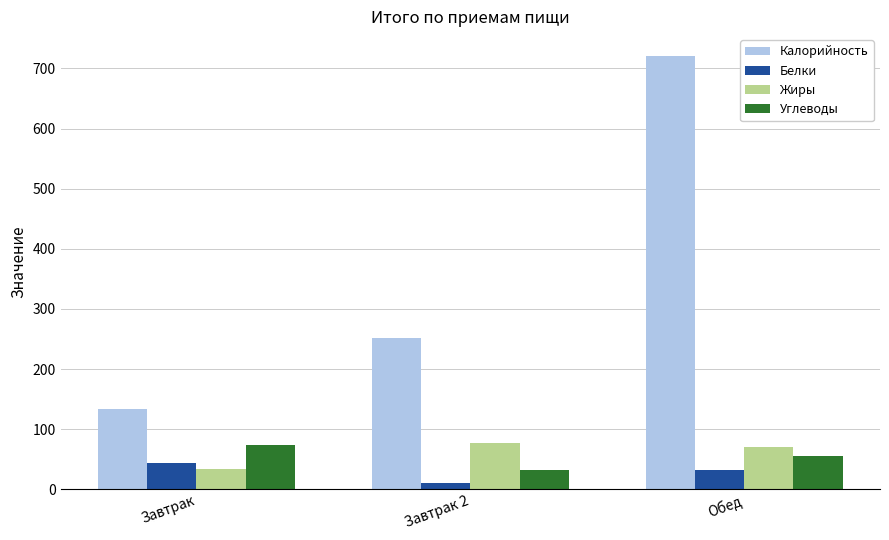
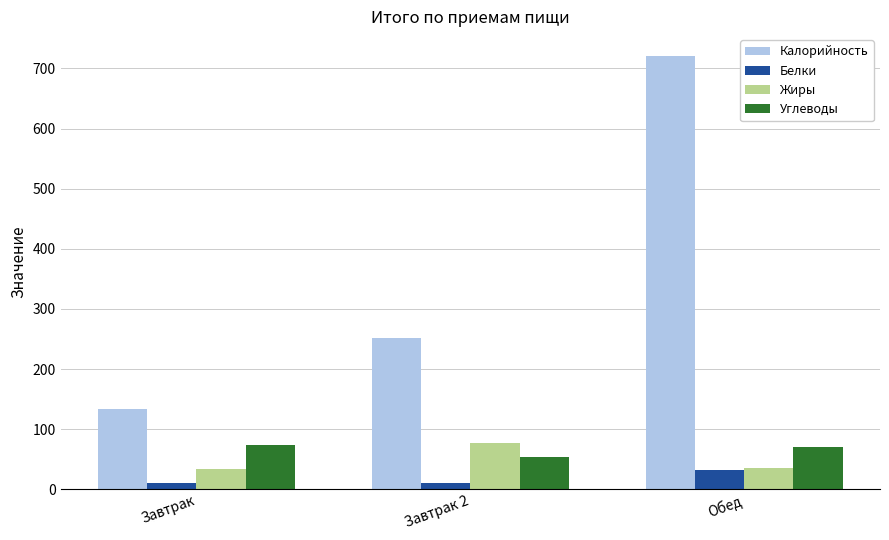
Белки, Завтрак: 40 -> 10
Углеводы, Завтрак 2: 30 -> 50
Жиры, Обед: 70 -> 40
Углеводы, Обед: 60 -> 70
